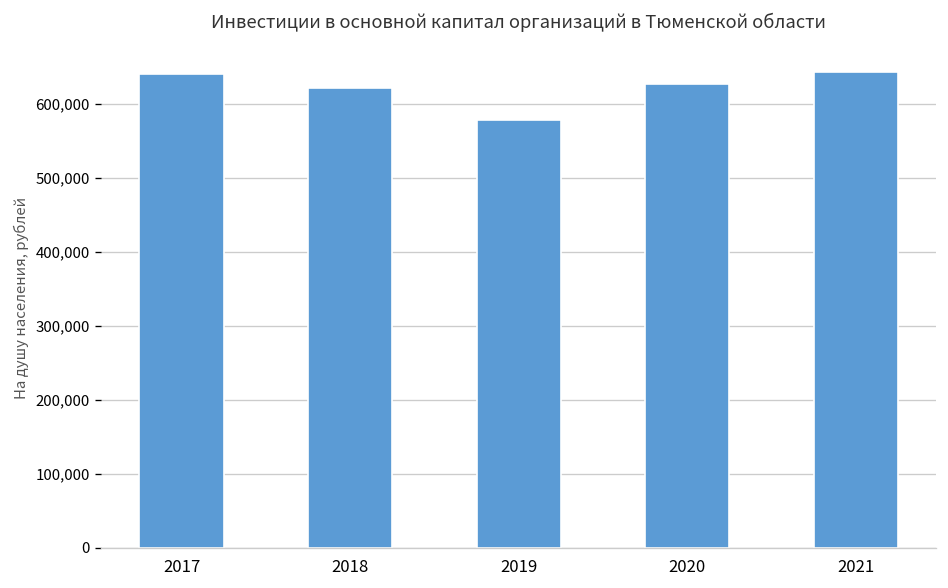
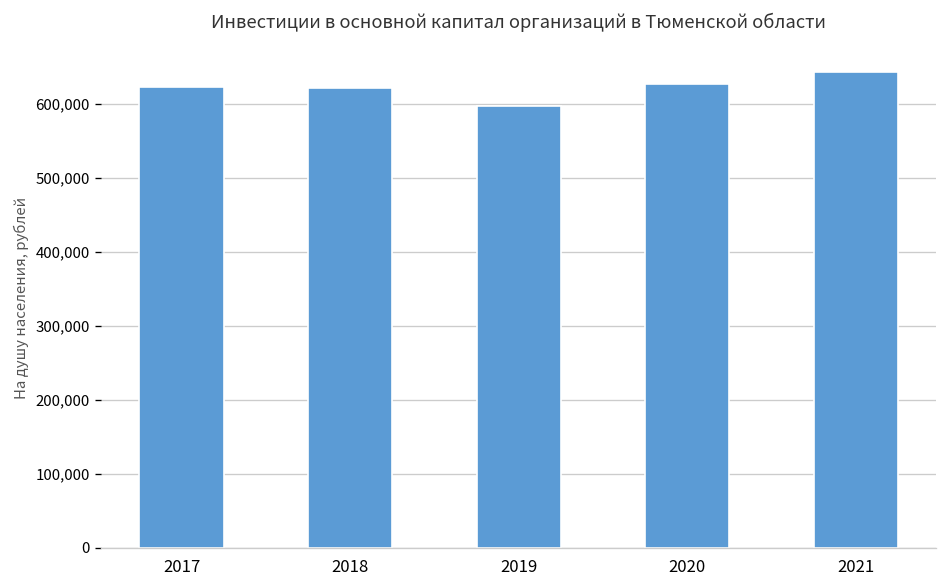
2017: 640,000 -> 620,000
2019: 580,000 -> 600,000
